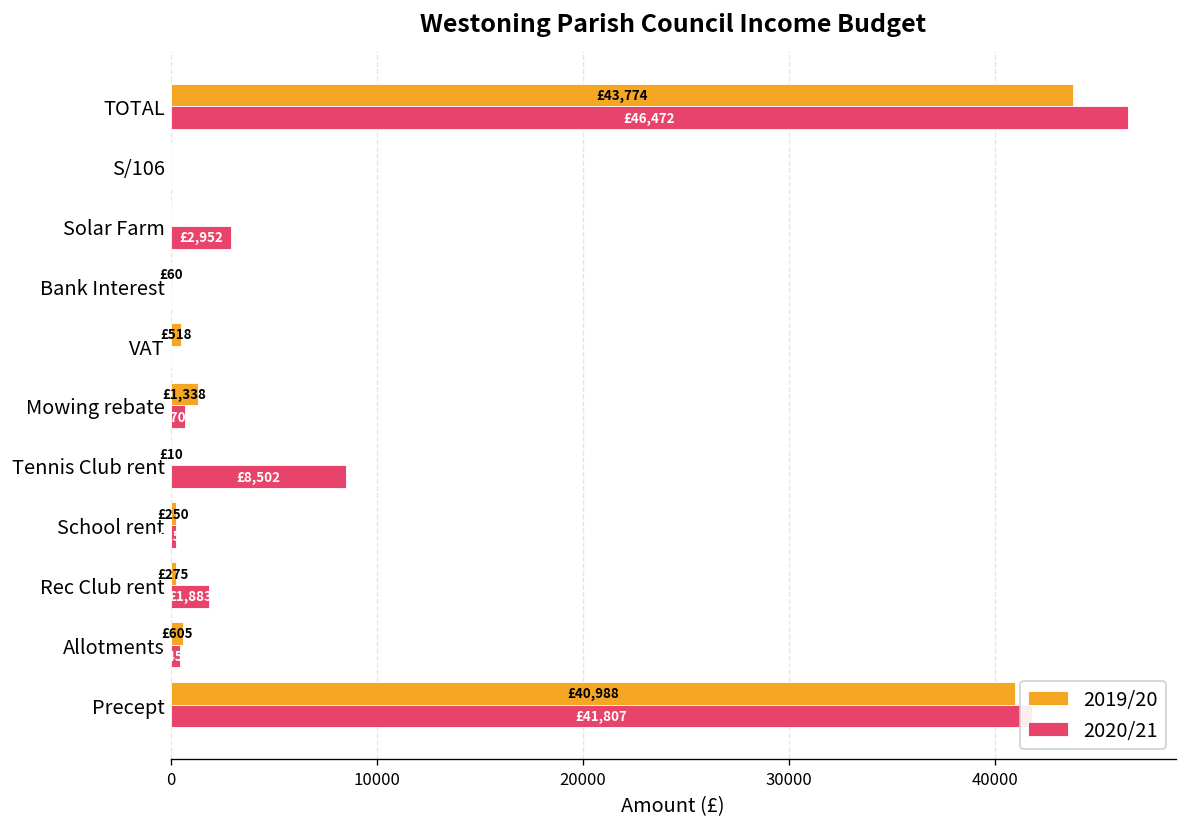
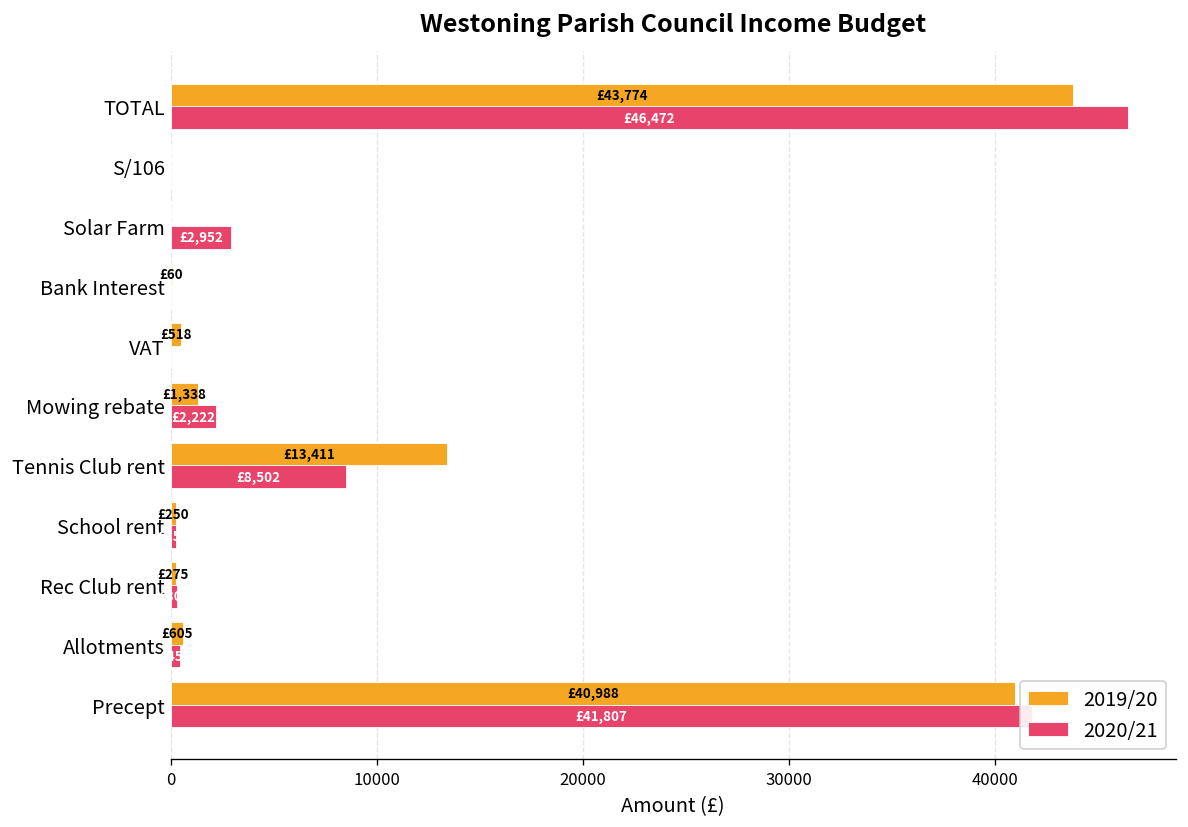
2020/21, Mowing rebate: 700 -> 2200
2019/20, Tennis Club rent: £10 -> £13,411
2020/21, Rec Club rent: 1900 -> 300
